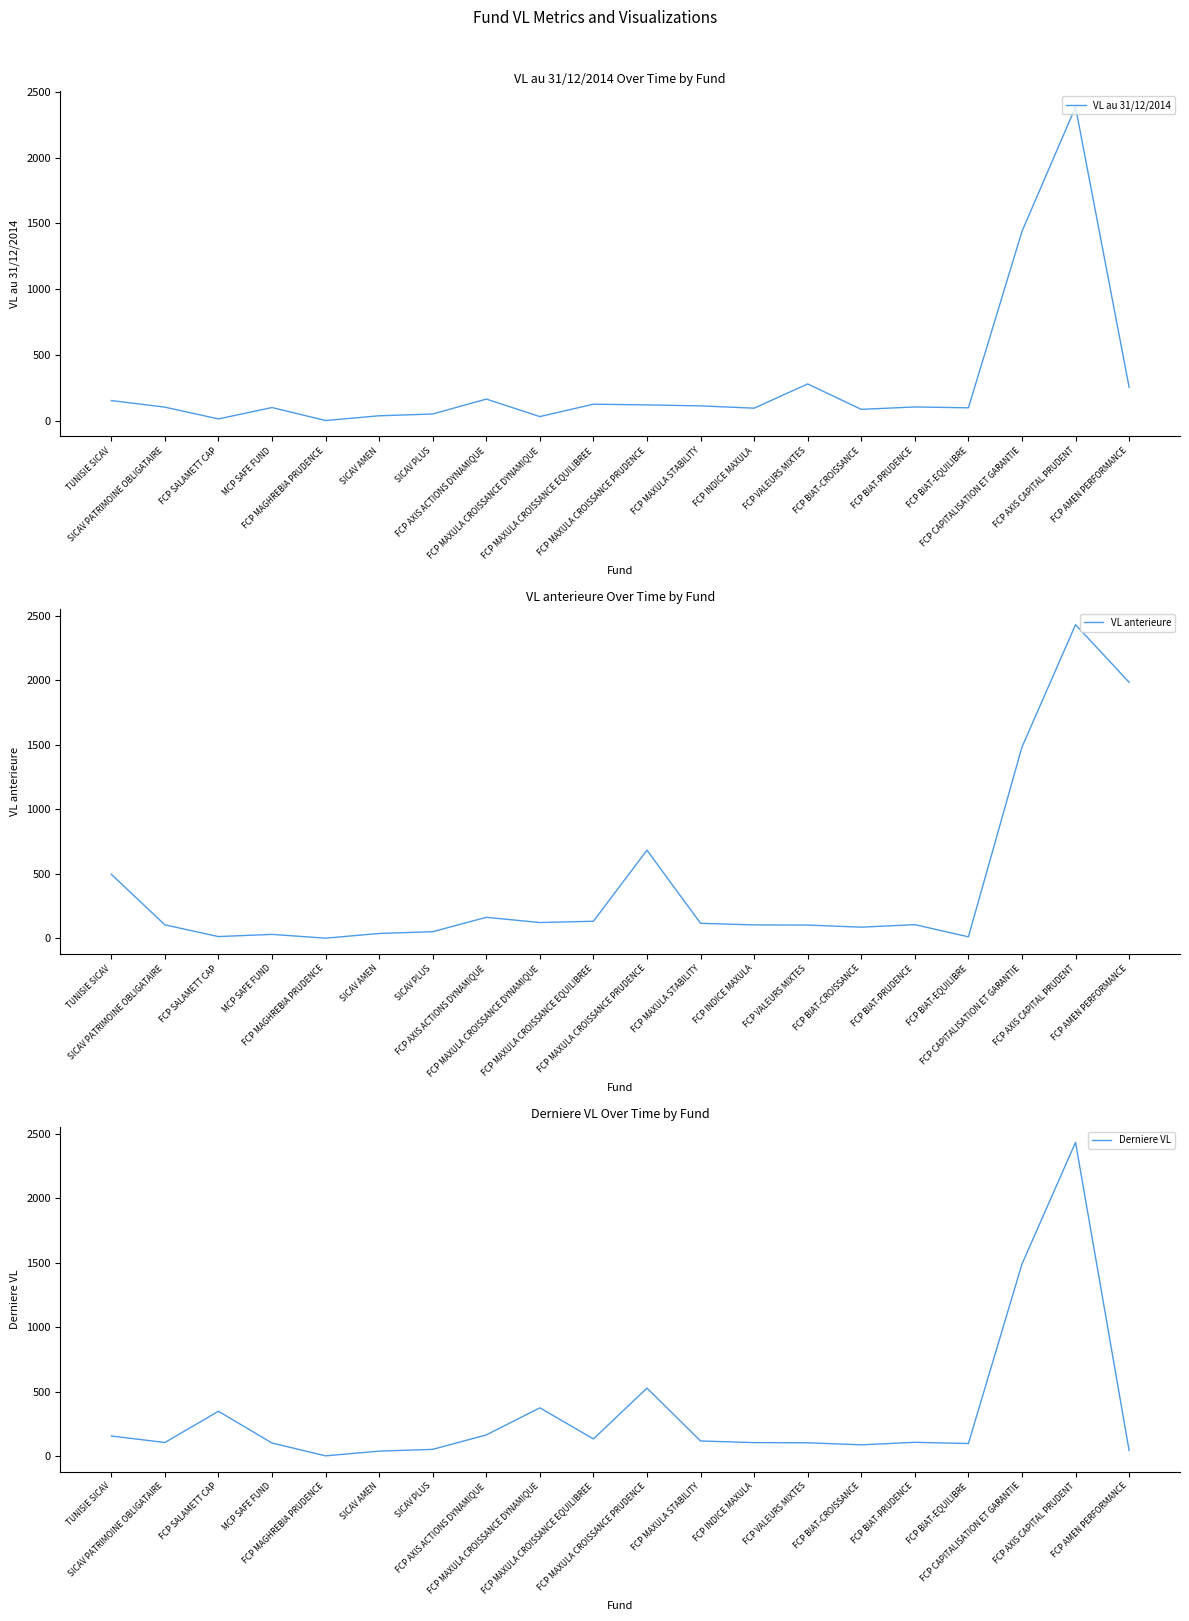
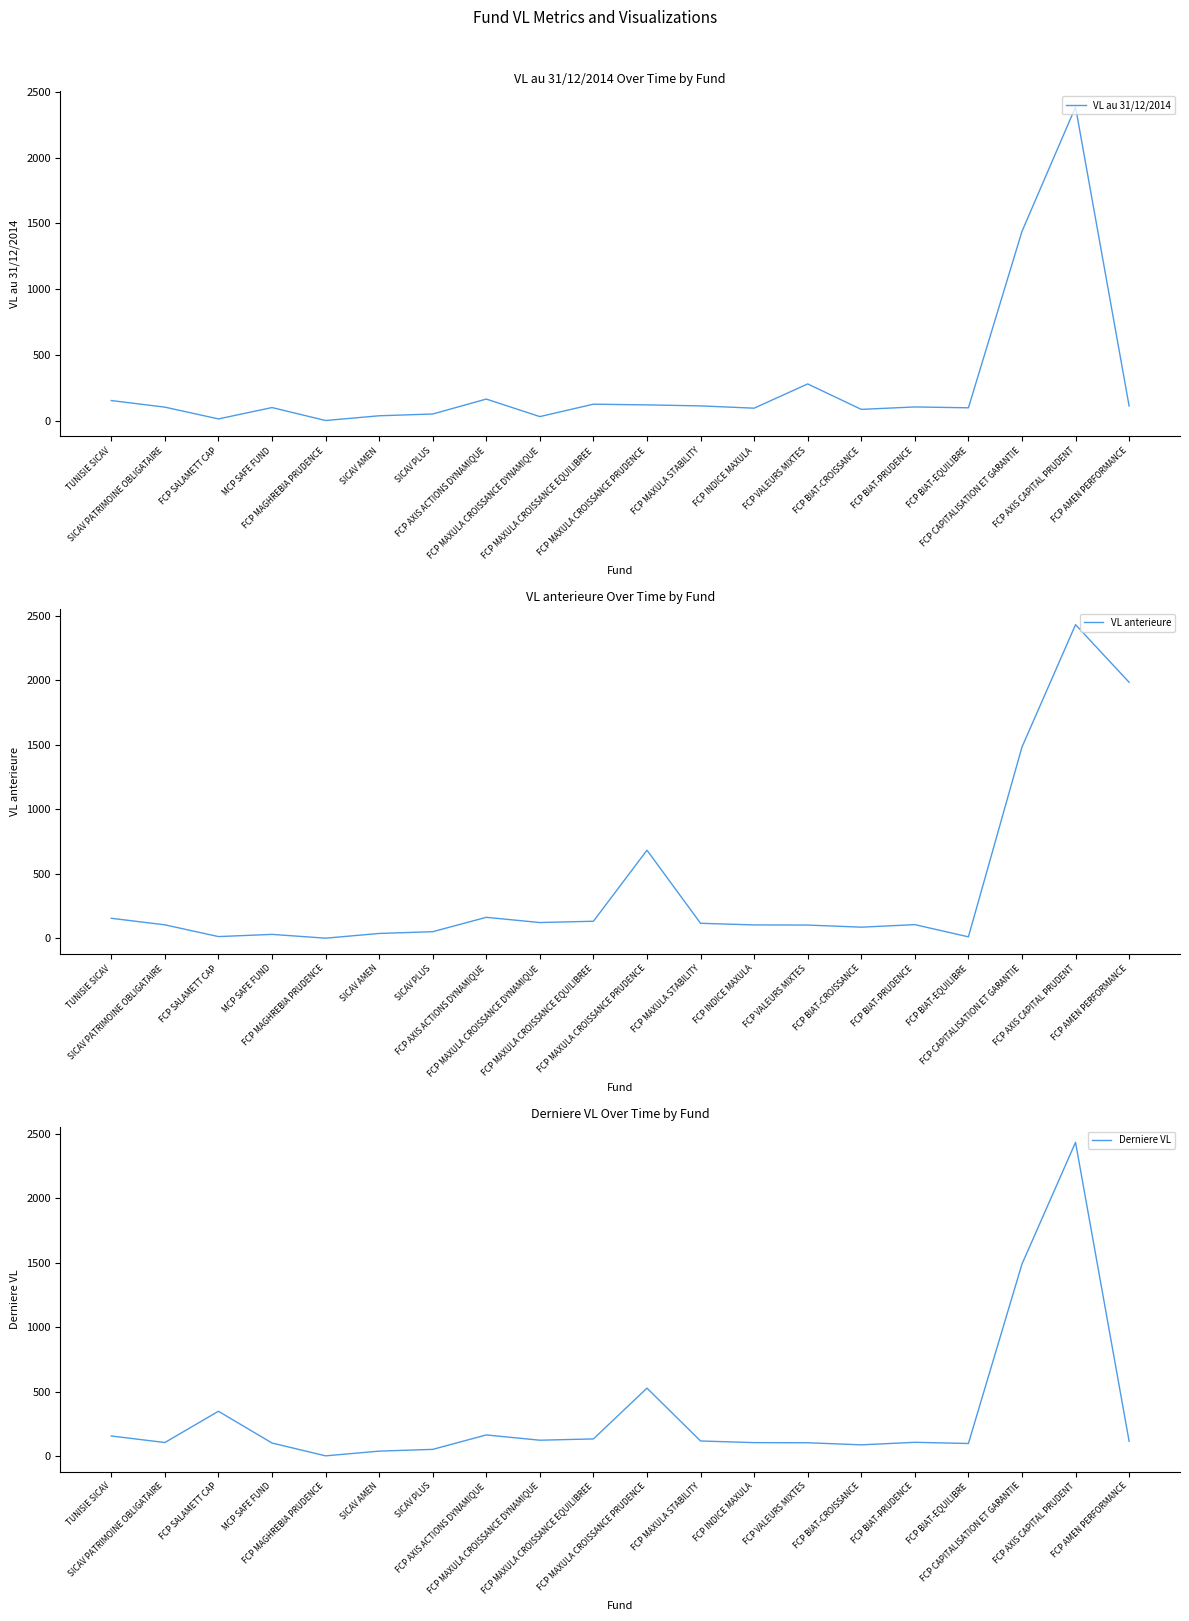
VL au 31/12/2014 Over Time by Fund, FCP AMEN PERFORMANCE: 250 -> 110
VL anterieure Over Time by Fund, TUNISIE SICAV: 500 -> 160
Derniere VL Over Time by Fund, FCP MAXULA CROISSANCE DYNAMIQUE: 370 -> 120
Derniere VL Over Time by Fund, FCP AMEN PERFORMANCE: 40 -> 120
